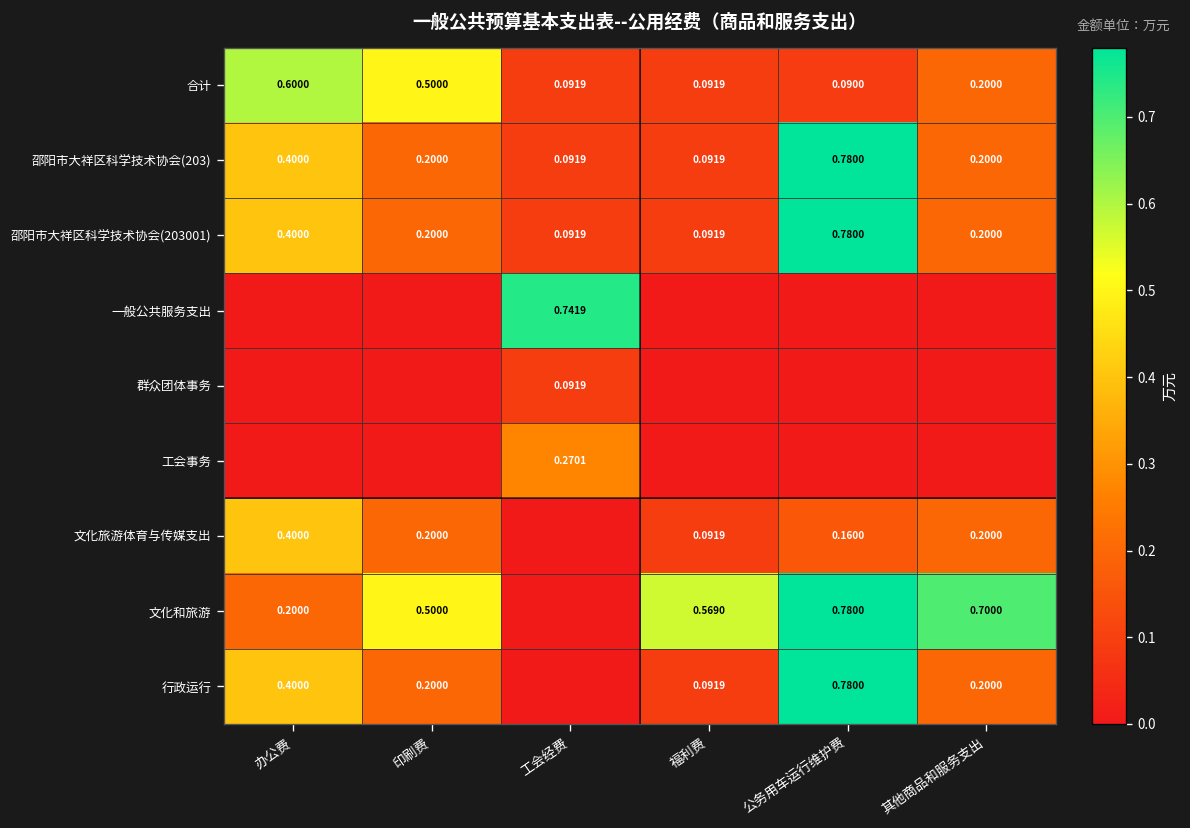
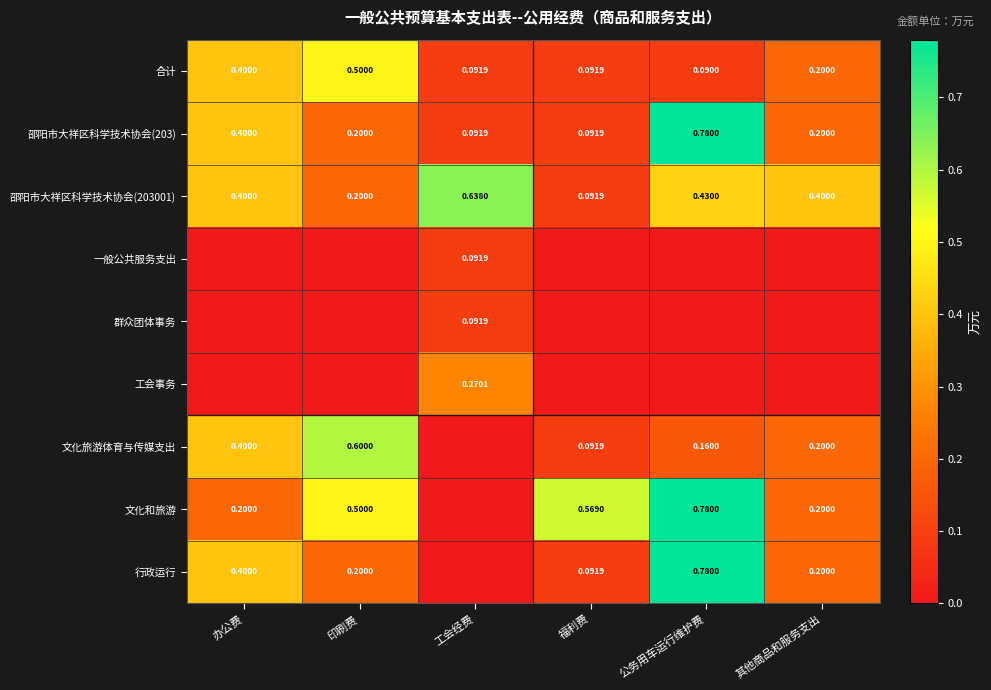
合计, 办公费: 0.6000 -> 0.4000
邵阳市大祥区科学技术协会(203001), 工会经费: 0.0919 -> 0.6380
邵阳市大祥区科学技术协会(203001), 公务用车运行维护费: 0.7800 -> 0.4300
邵阳市大祥区科学技术协会(203001), 其他商品和服务支出: 0.2000 -> 0.4000
一般公共服务支出, 工会经费: 0.7419 -> 0.0919
文化旅游体育与传媒支出, 印刷费: 0.2000 -> 0.6000
文化和旅游, 其他商品和服务支出: 0.7000 -> 0.2000
